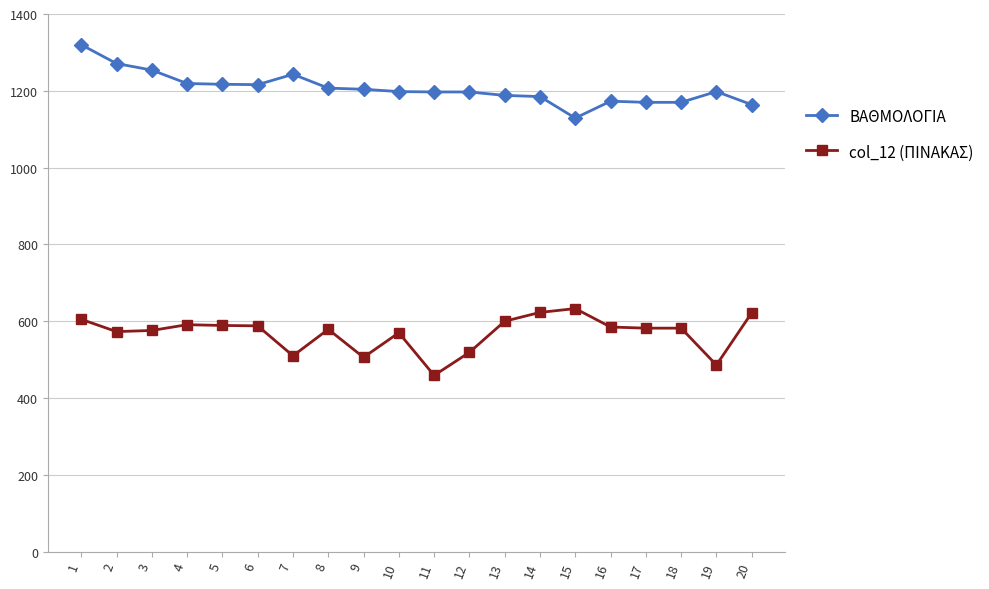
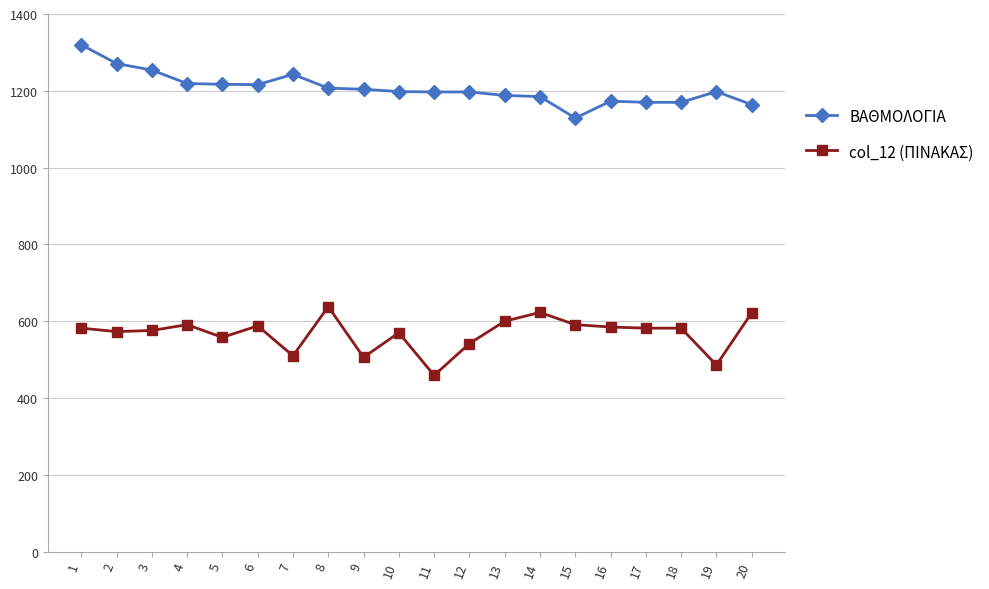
col_12 (ΠΙΝΑΚΑΣ), 1: 610 -> 580
col_12 (ΠΙΝΑΚΑΣ), 5: 590 -> 560
col_12 (ΠΙΝΑΚΑΣ), 8: 580 -> 640
col_12 (ΠΙΝΑΚΑΣ), 12: 520 -> 540
col_12 (ΠΙΝΑΚΑΣ), 15: 630 -> 590
